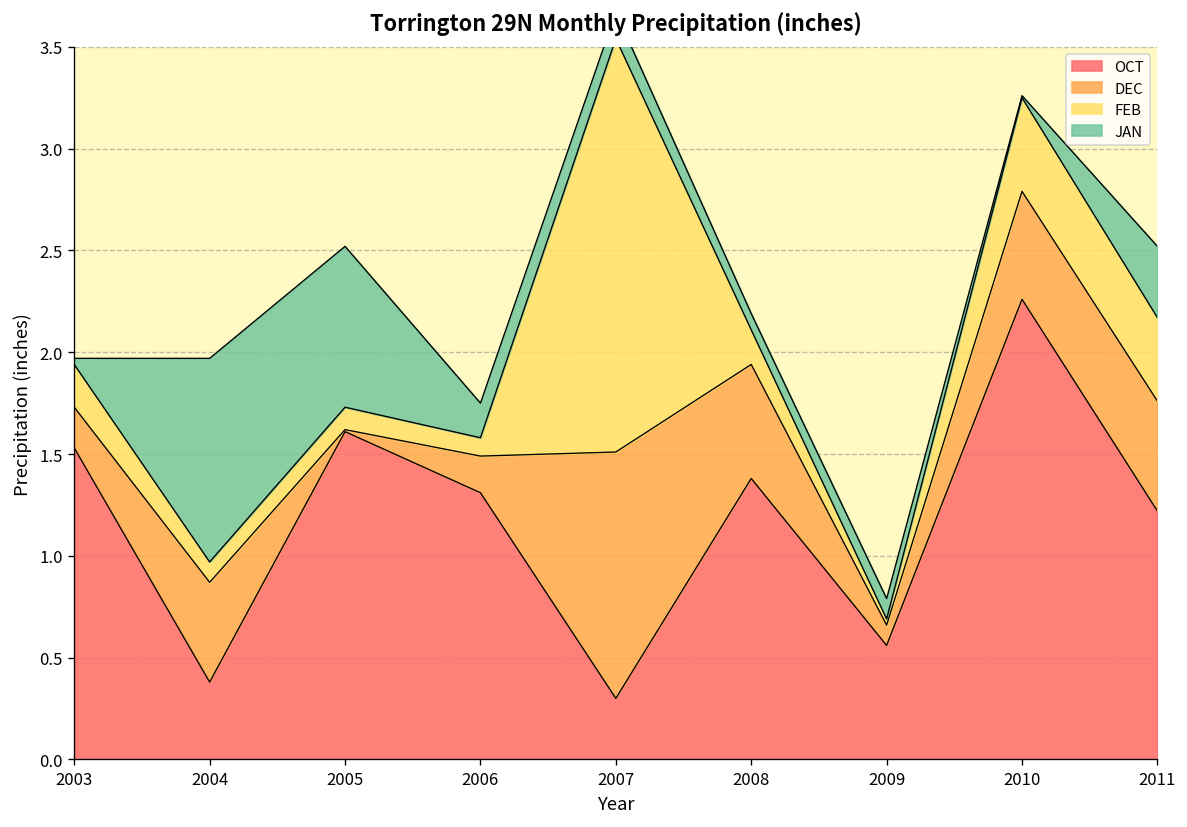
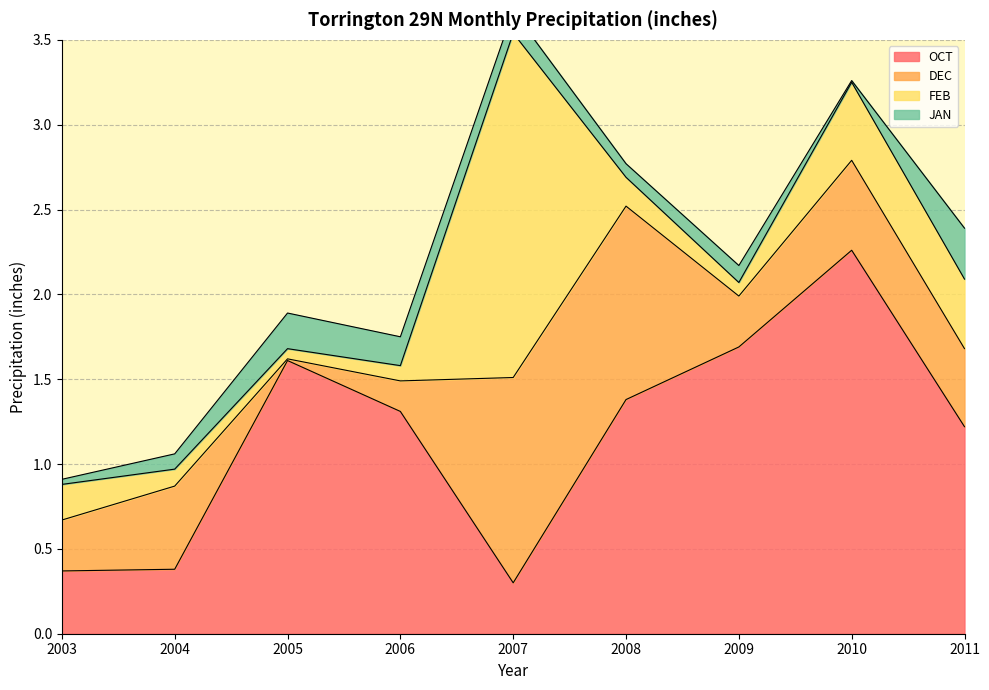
OCT, 2003: 1.53 -> 0.37
DEC, 2003: 0.2 -> 0.3
JAN, 2004: 1.00 -> 0.09
FEB, 2005: 0.11 -> 0.06
JAN, 2005: 0.79 -> 0.21
DEC, 2008: 0.56 -> 1.14
OCT, 2009: 0.56 -> 1.69
DEC, 2009: 0.1 -> 0.3
FEB, 2009: 0.03 -> 0.08
DEC, 2011: 0.54 -> 0.46
JAN, 2011: 0.35 -> 0.30
